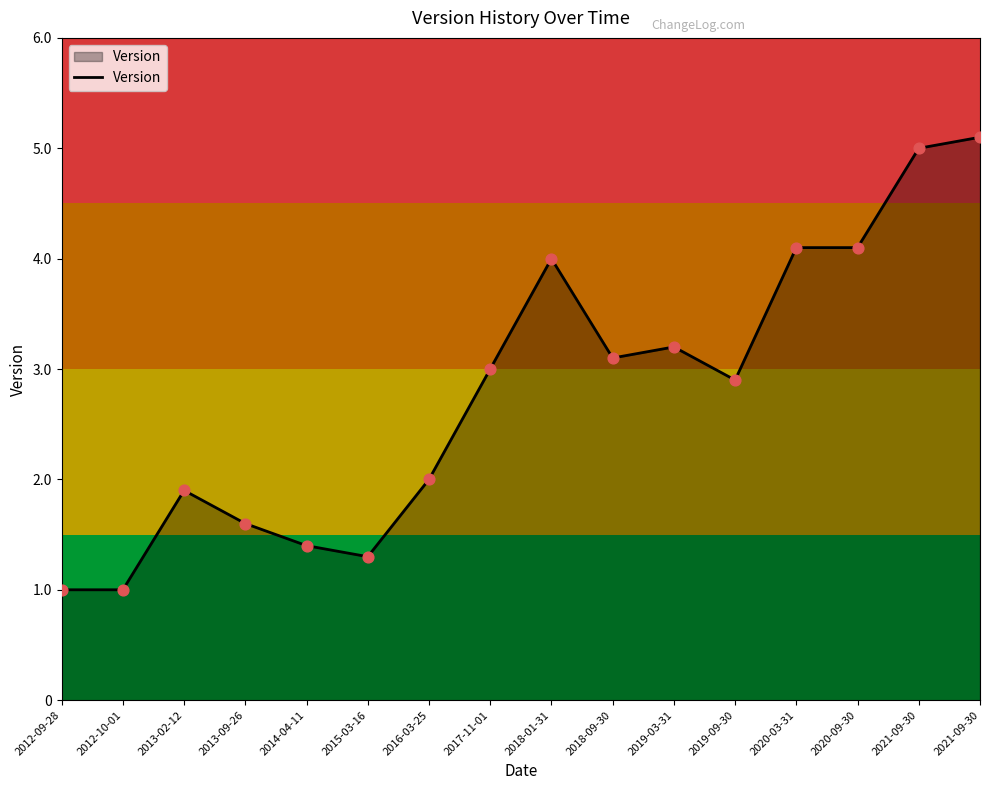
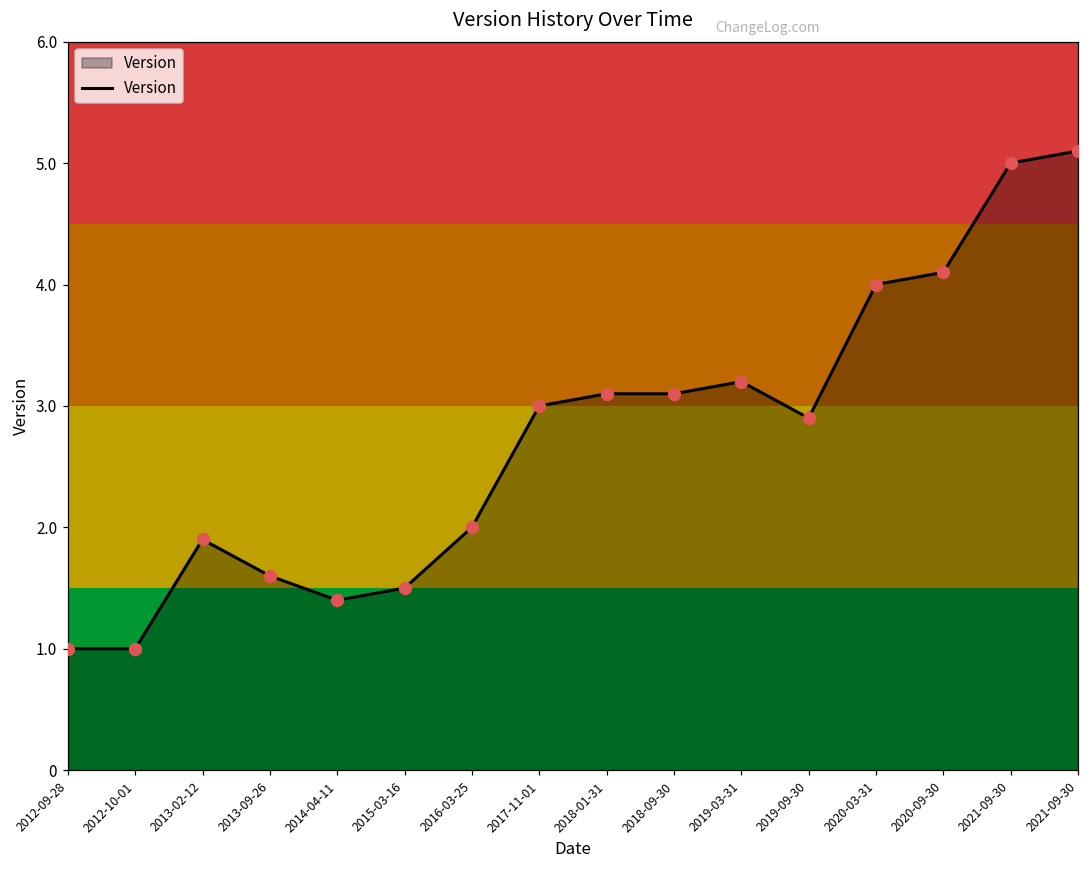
2015-03-16: 1.3 -> 1.5
2018-01-31: 4.0 -> 3.1
2020-03-31: 4.1 -> 4.0
